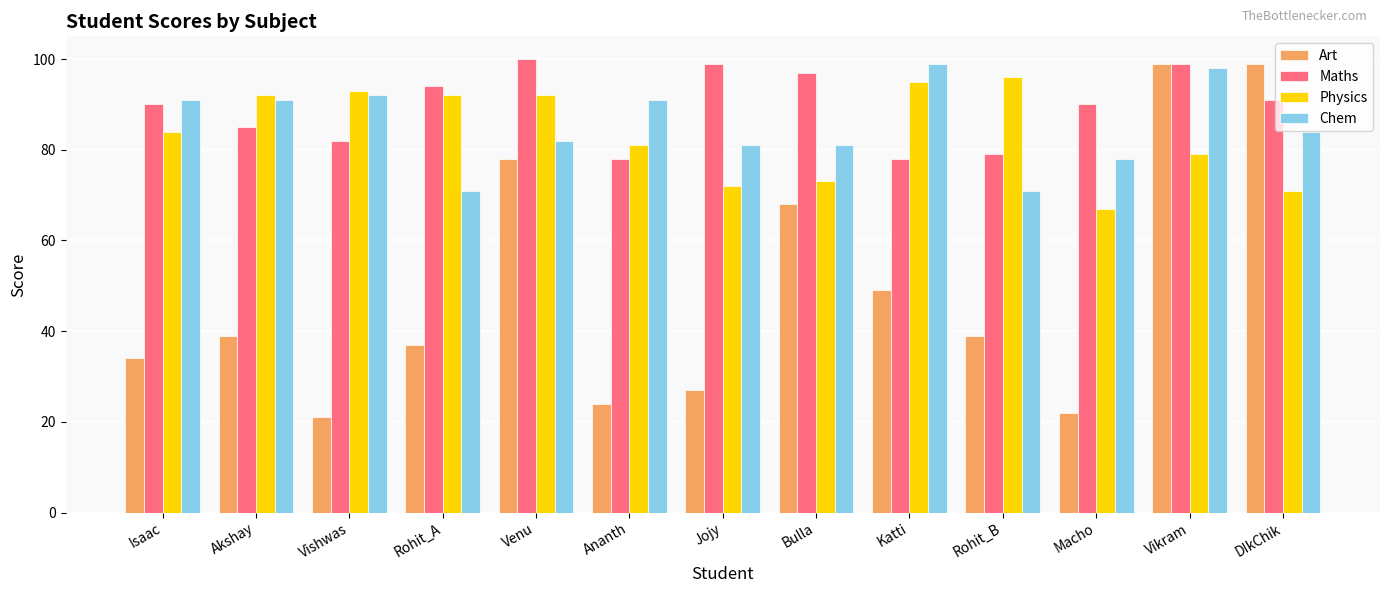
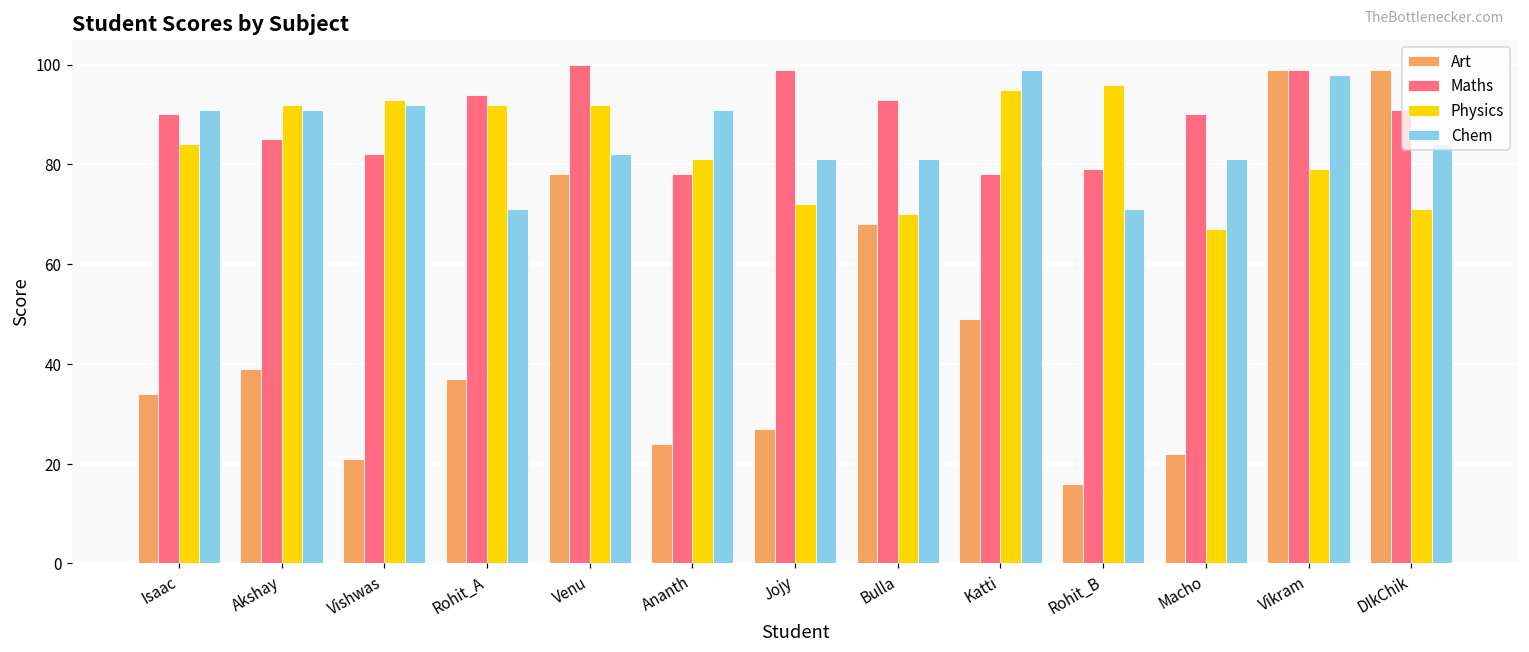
Maths, Bulla: 97 -> 93
Physics, Bulla: 73 -> 70
Art, Rohit_B: 39 -> 16
Chem, Macho: 78 -> 81
